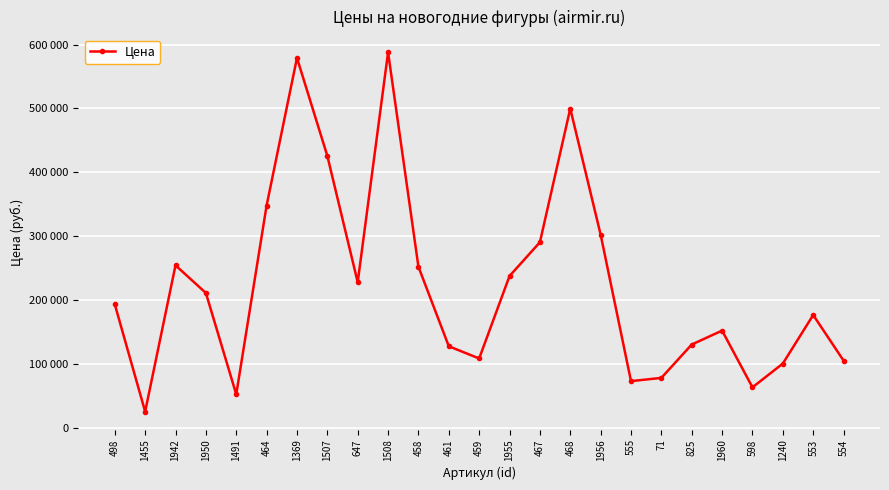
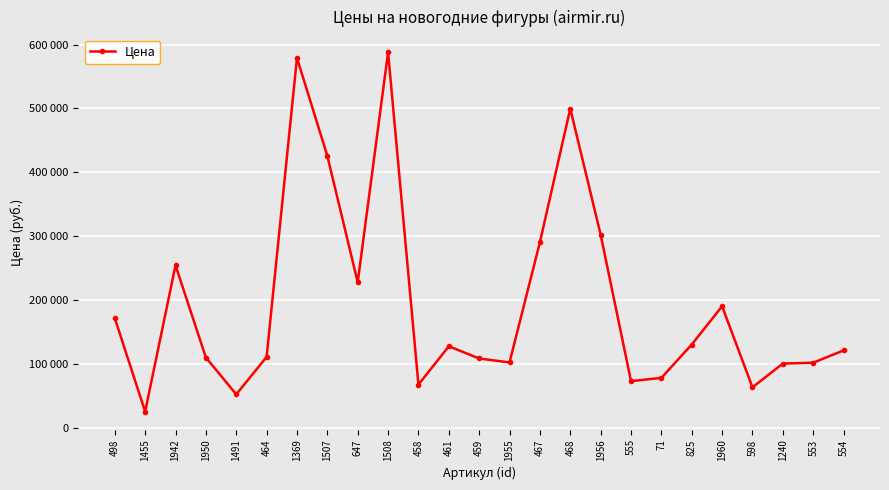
498: 190000 -> 170000
1950: 210000 -> 110000
464: 350000 -> 110000
458: 250000 -> 70000
1955: 240000 -> 100000
1960: 150000 -> 190000
553: 180000 -> 100000
554: 110000 -> 120000
